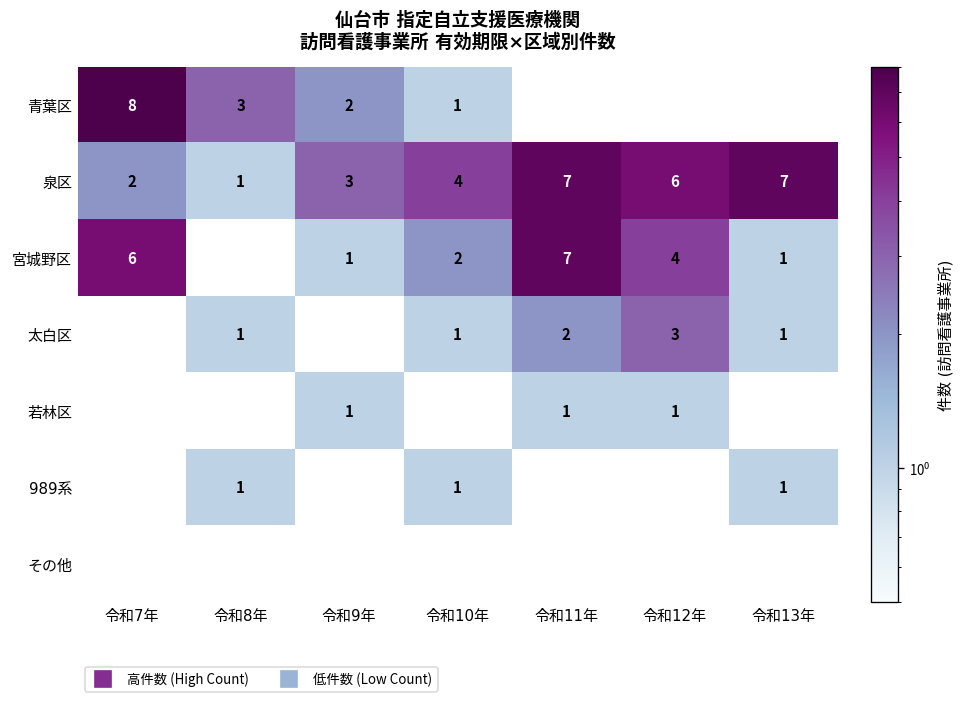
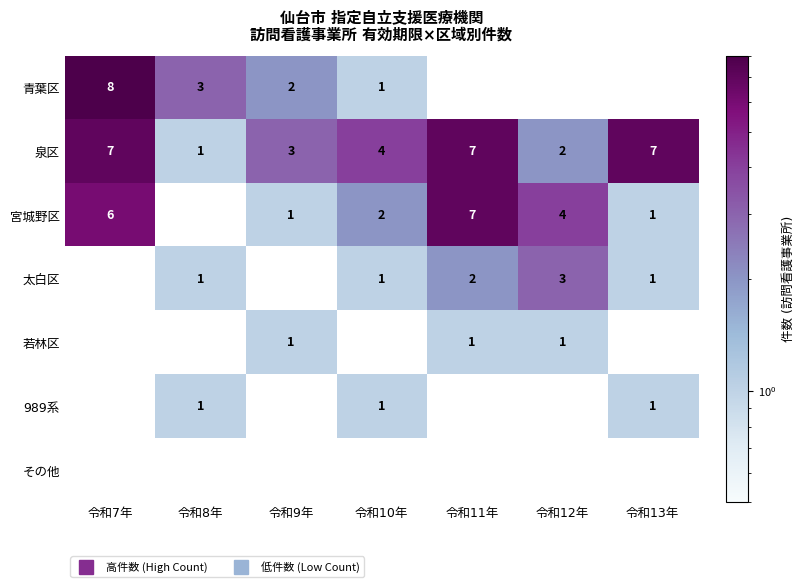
泉区, 令和7年: 2 -> 7
泉区, 令和12年: 6 -> 2
